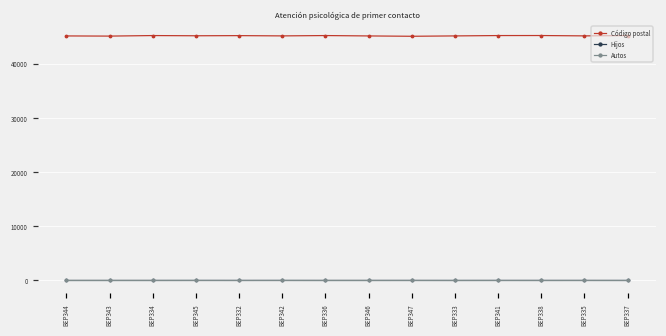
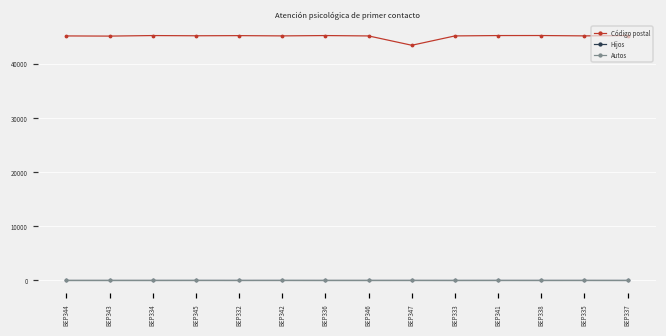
Código postal, BEP347: 45000 -> 43000
